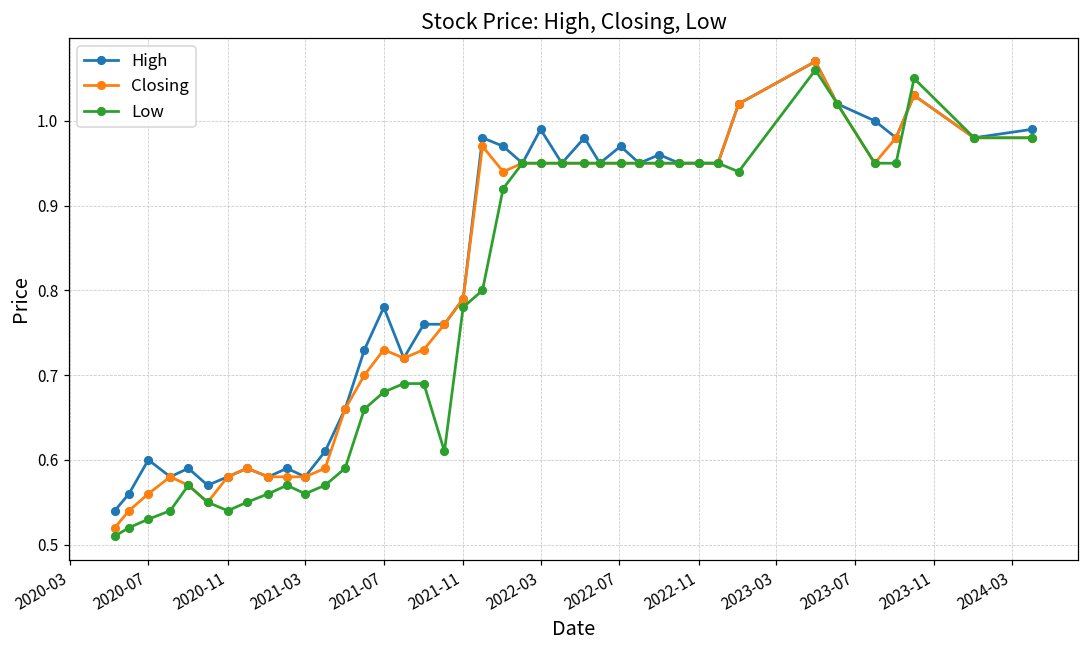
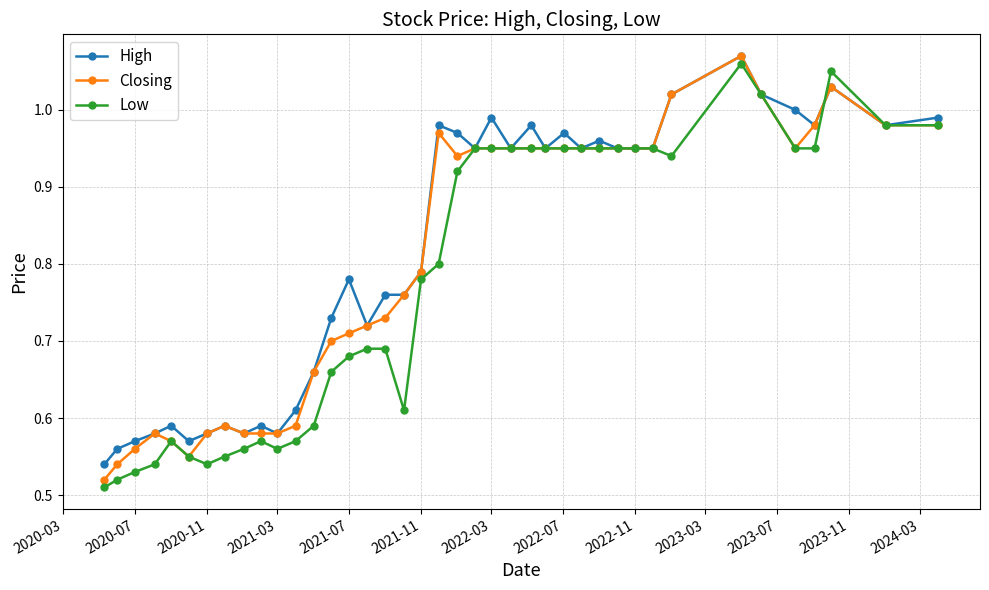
High, 2020-07: 0.60 -> 0.57
Closing, 2021-07: 0.73 -> 0.71
